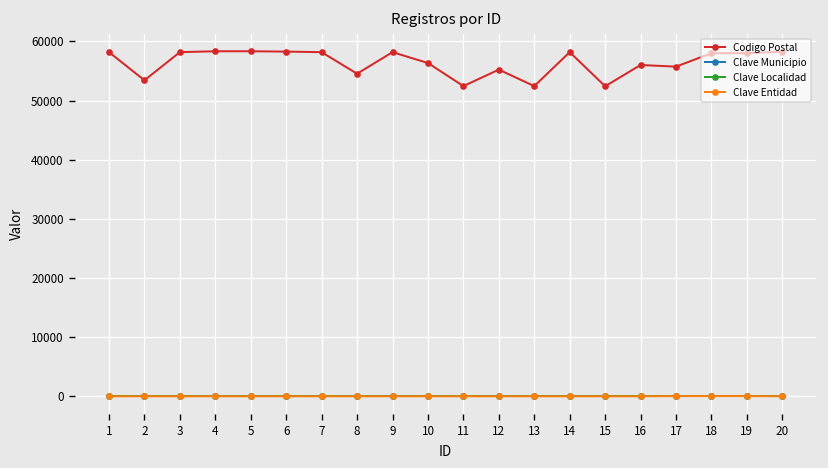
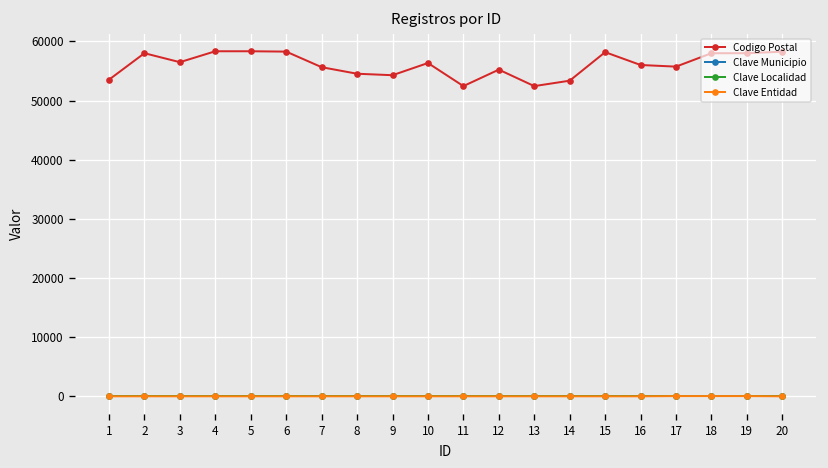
Codigo Postal, 1: 58000 -> 54000
Codigo Postal, 2: 53000 -> 58000
Codigo Postal, 3: 58000 -> 56000
Codigo Postal, 7: 58000 -> 56000
Codigo Postal, 9: 58000 -> 54000
Codigo Postal, 14: 58000 -> 53000
Codigo Postal, 15: 52000 -> 58000
